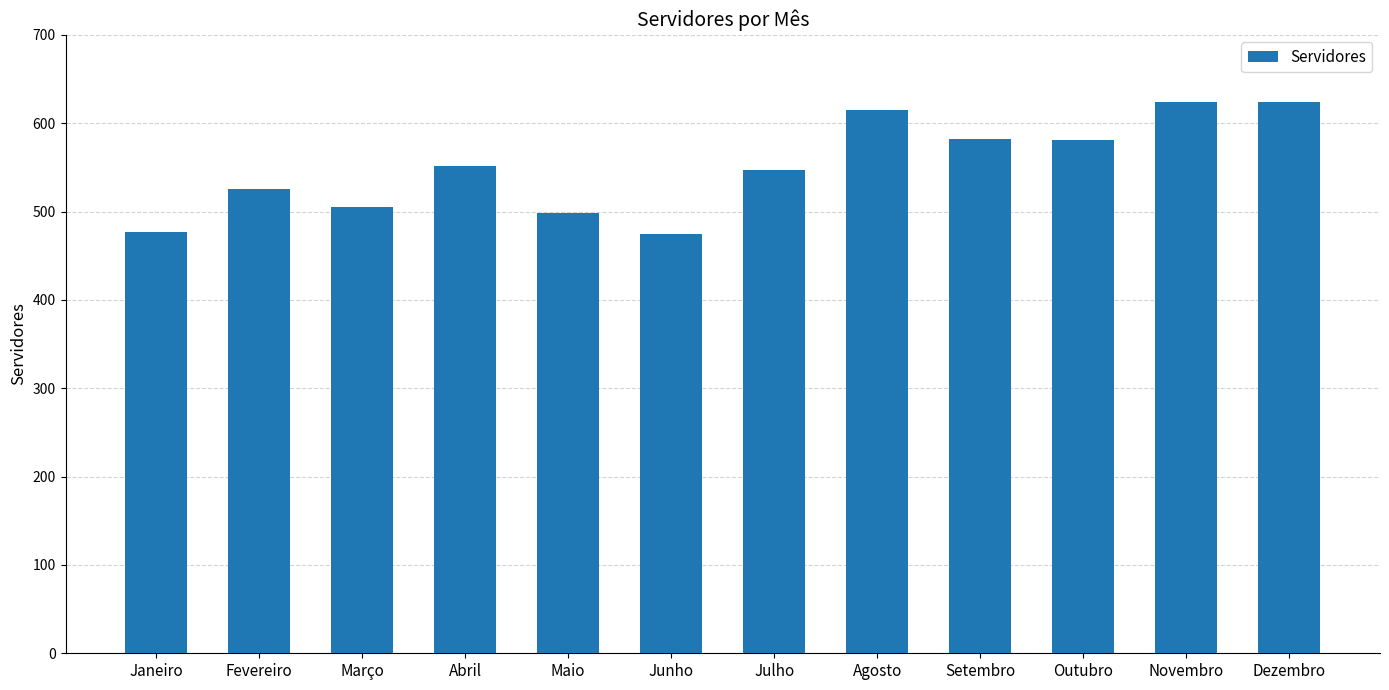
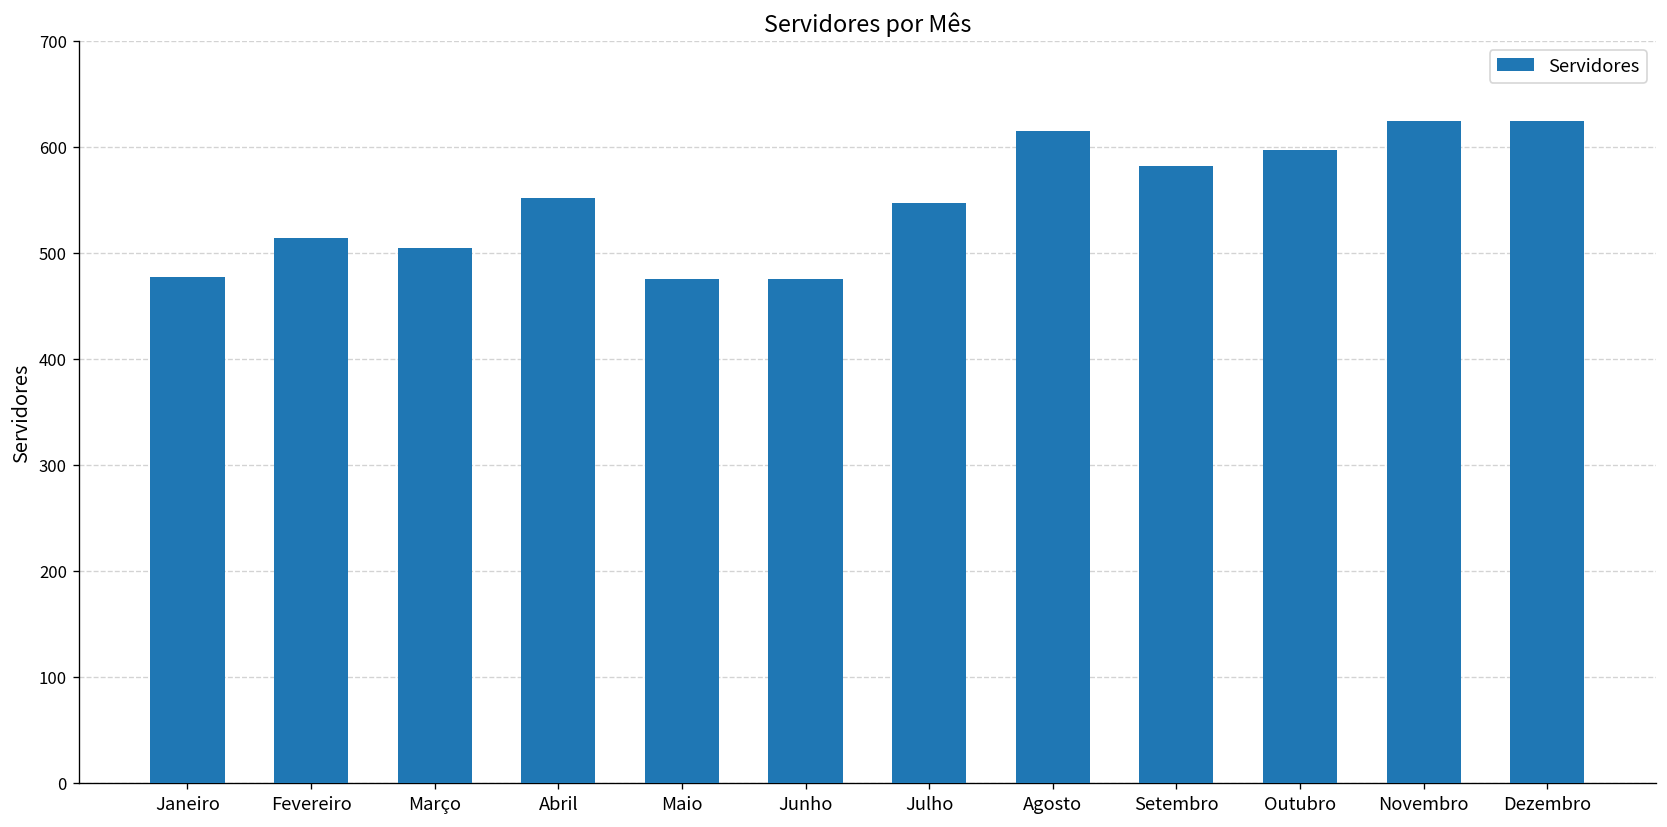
Fevereiro: 530 -> 510
Maio: 500 -> 480
Outubro: 580 -> 600
